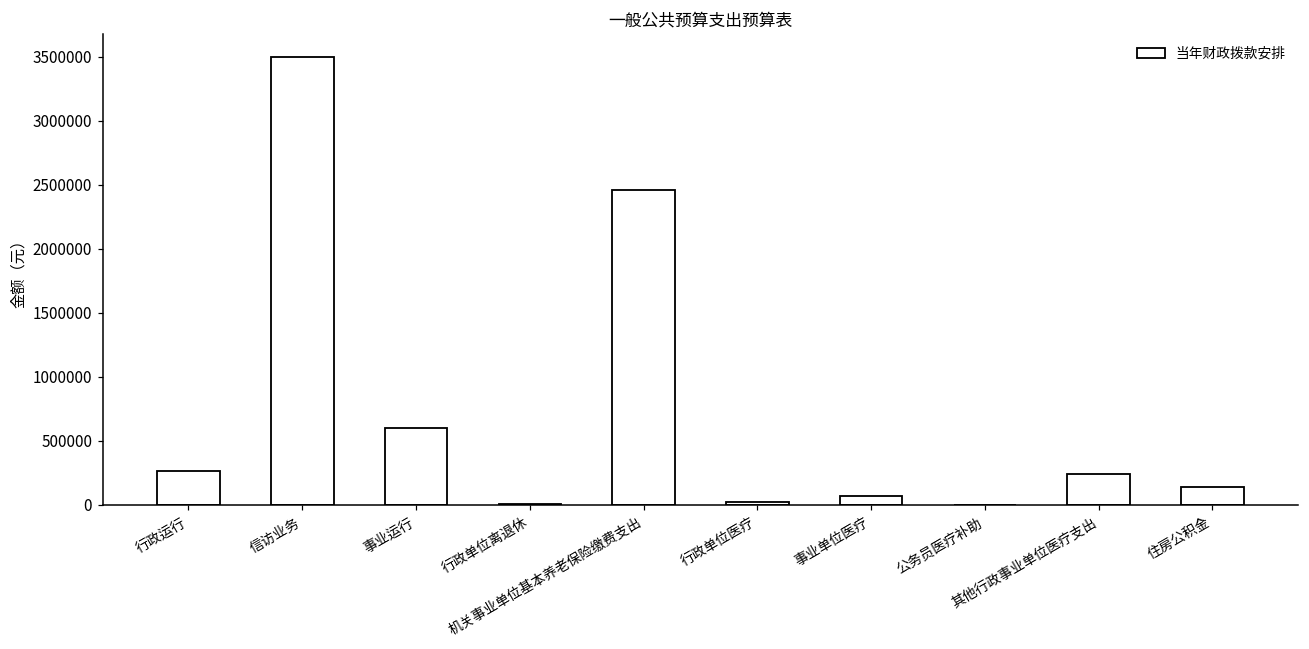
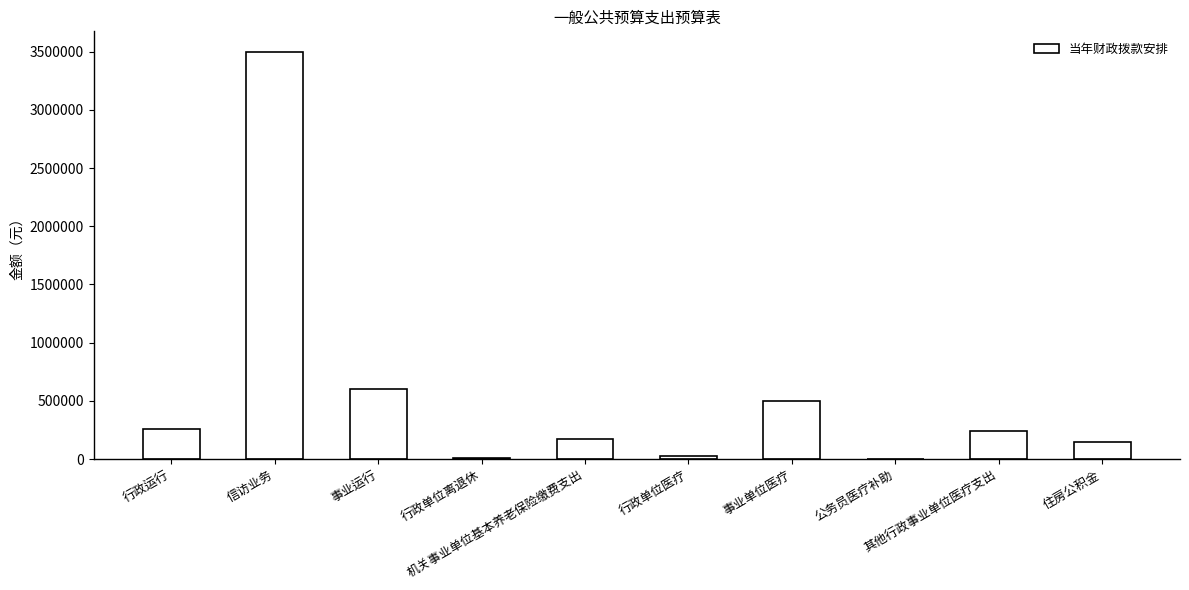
机关事业单位基本养老保险缴费支出: 2460000 -> 170000
事业单位医疗: 70000 -> 500000
